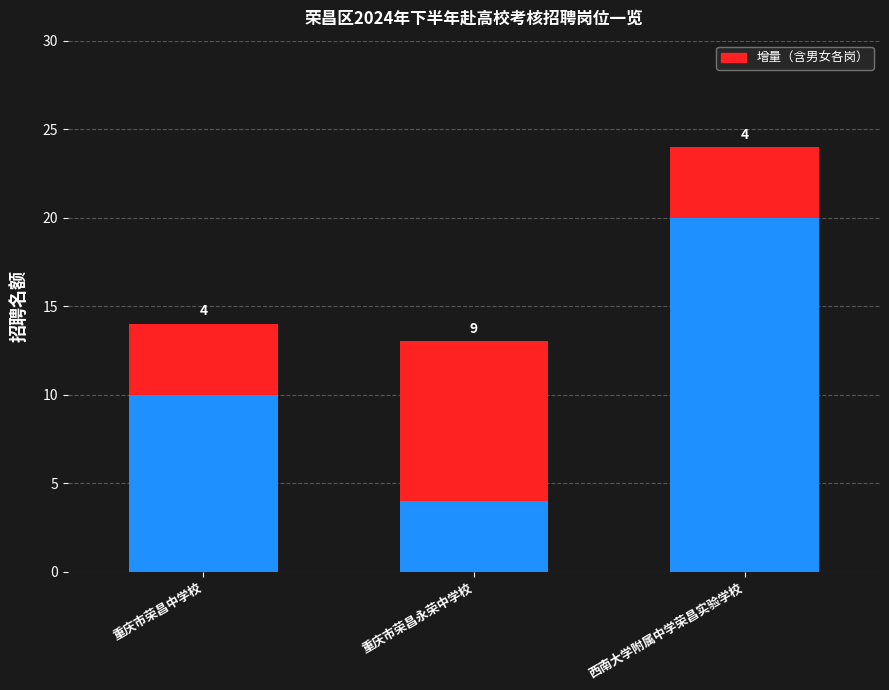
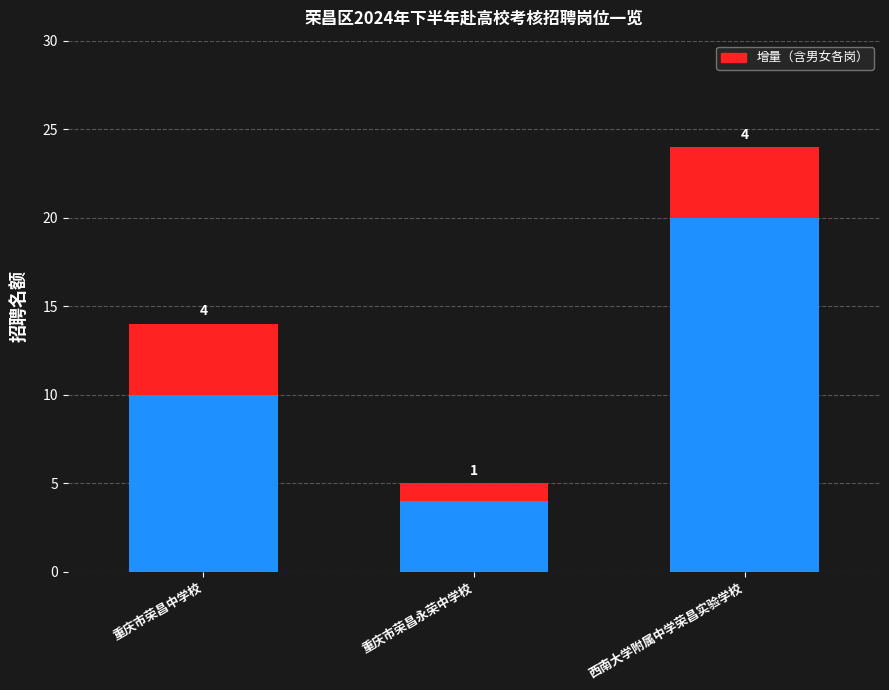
增量（含男女各岗）, 重庆市荣昌永荣中学校: 9 -> 1
